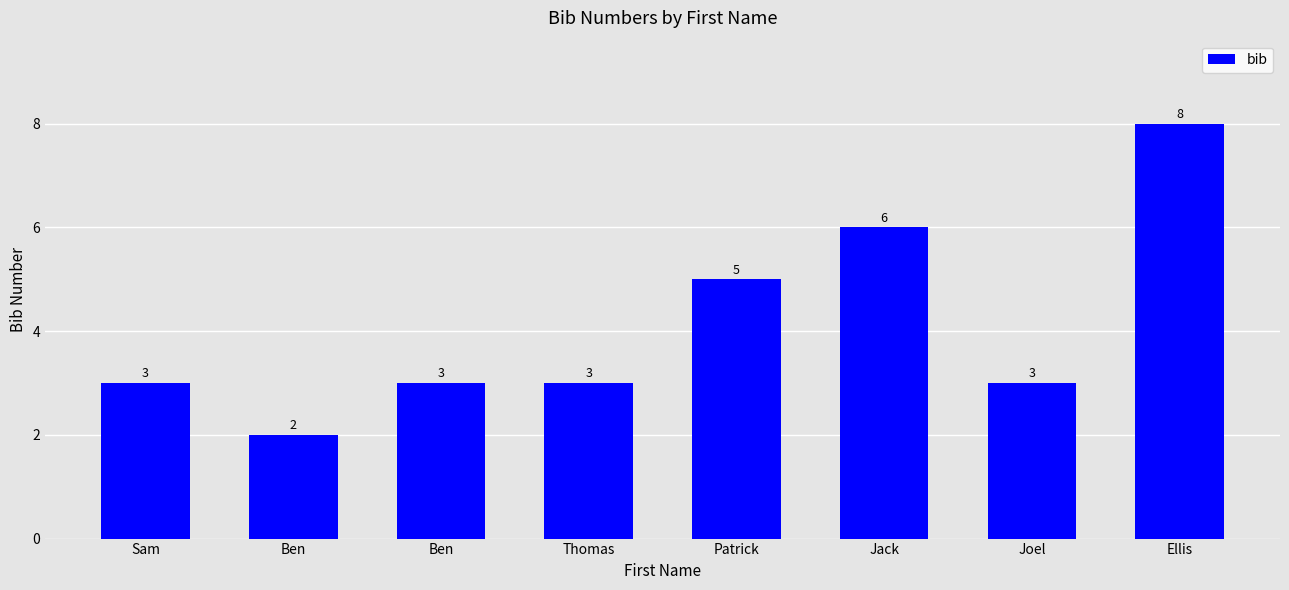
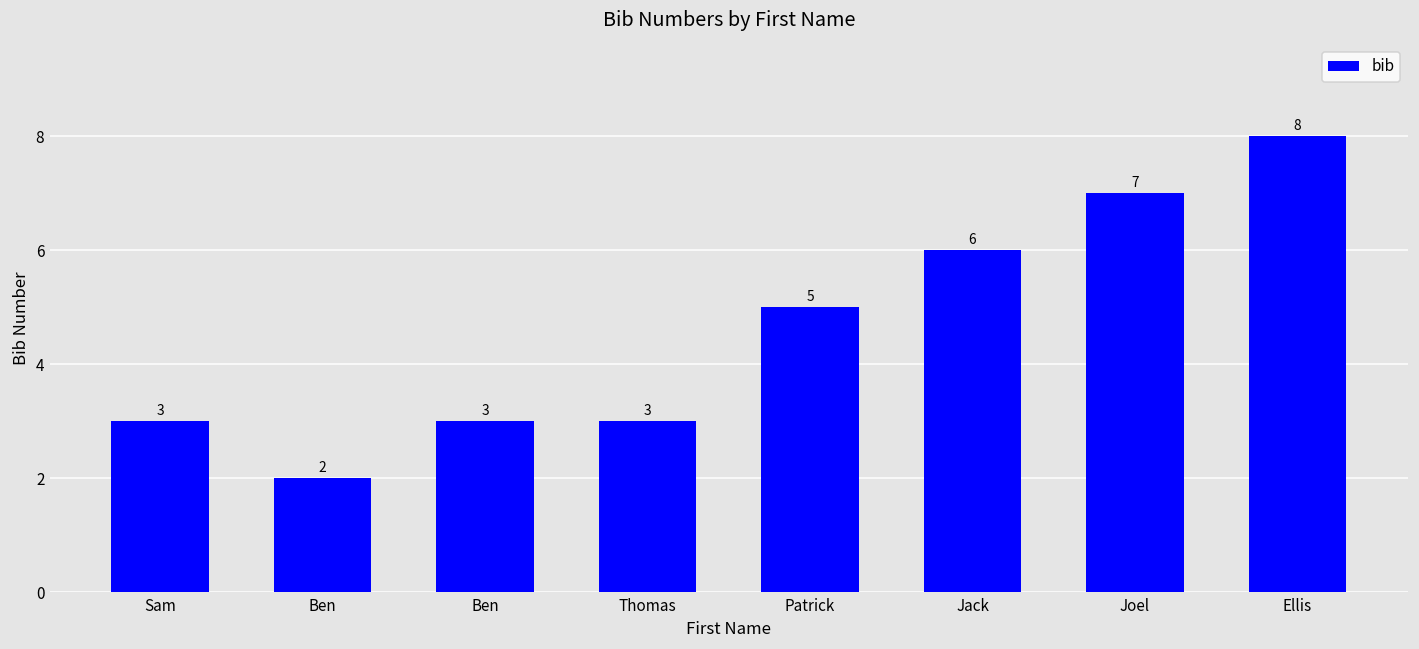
Joel: 3 -> 7
